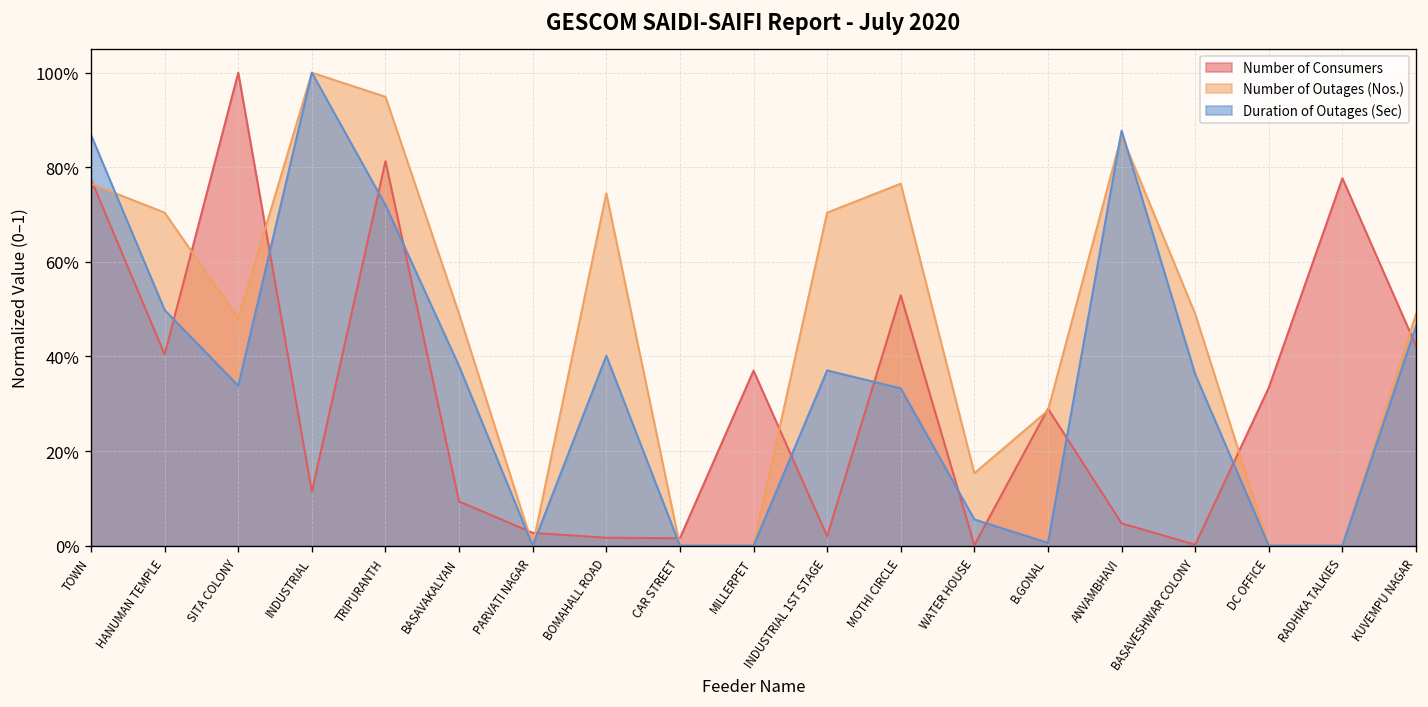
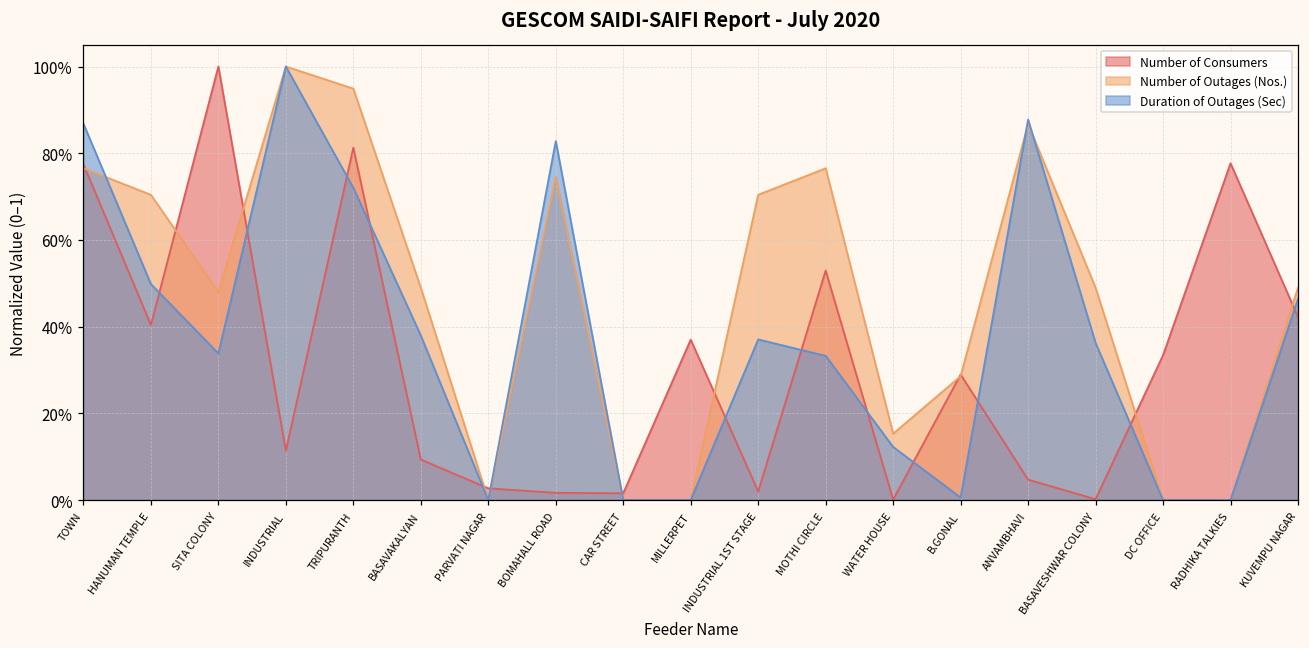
Duration of Outages (Sec), BOMAHALL ROAD: 40% -> 83%
Duration of Outages (Sec), WATER HOUSE: 6% -> 12%
